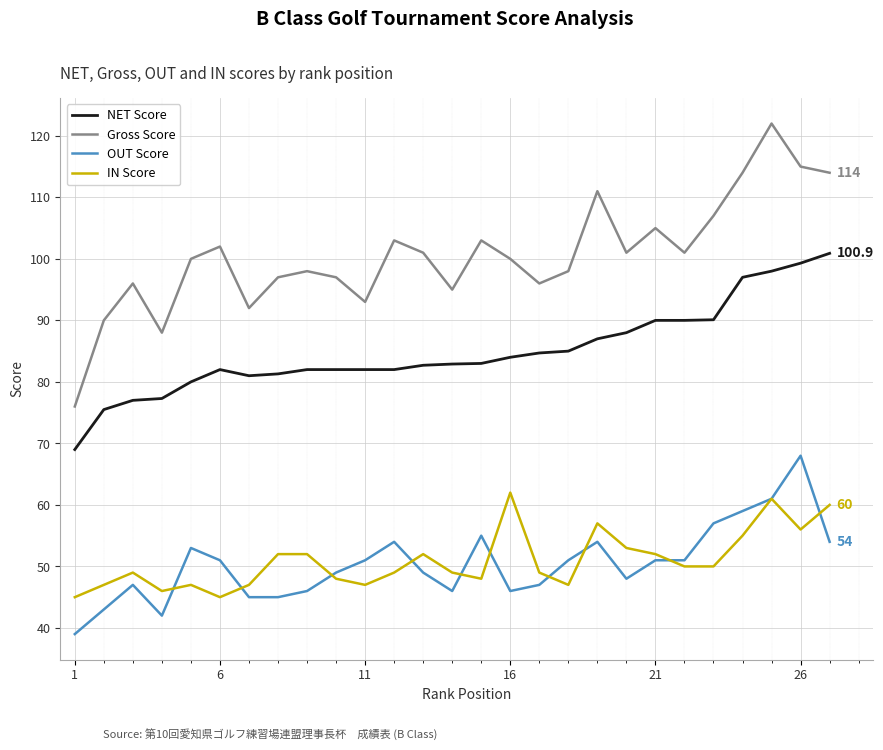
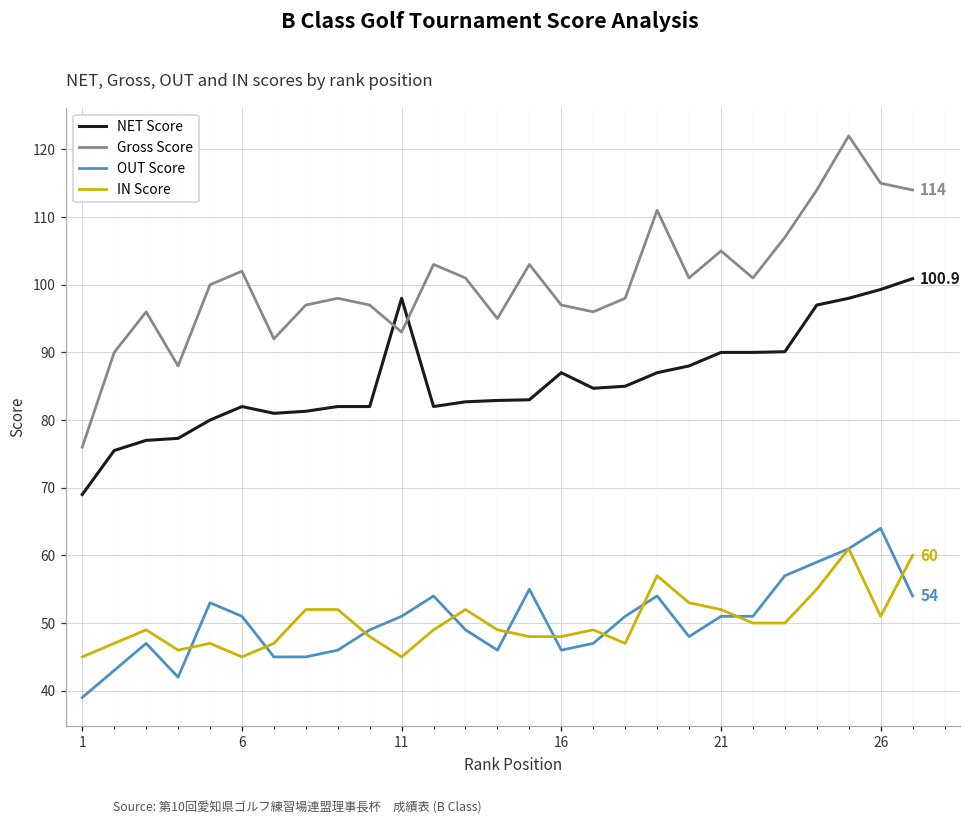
NET Score, 11: 82 -> 98
IN Score, 11: 47 -> 45
NET Score, 16: 84 -> 87
Gross Score, 16: 100 -> 97
IN Score, 16: 62 -> 48
OUT Score, 26: 68 -> 64
IN Score, 26: 56 -> 51
